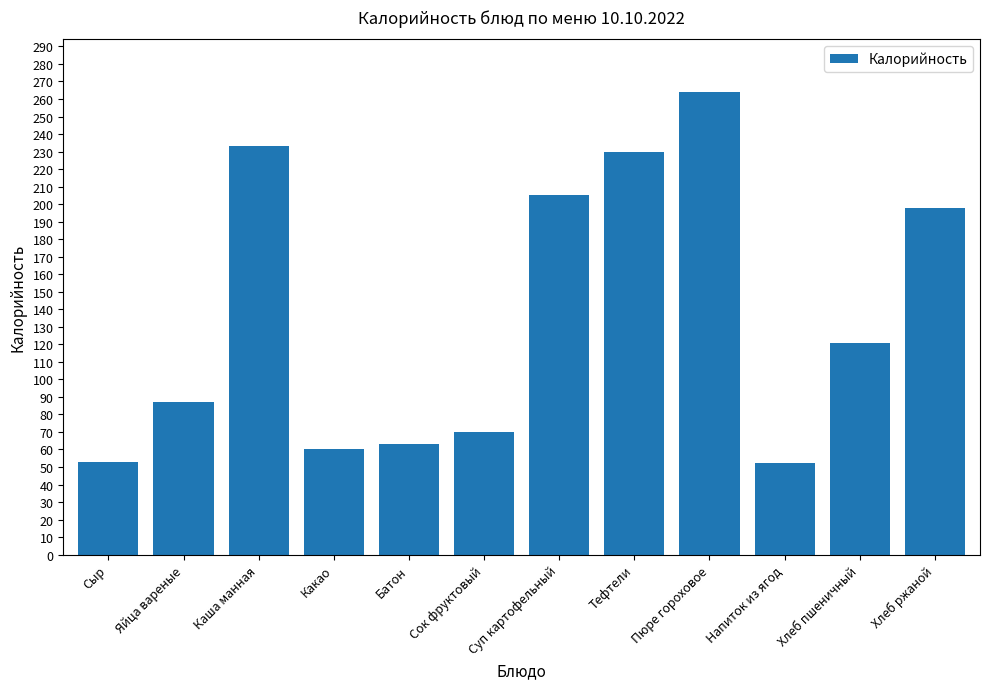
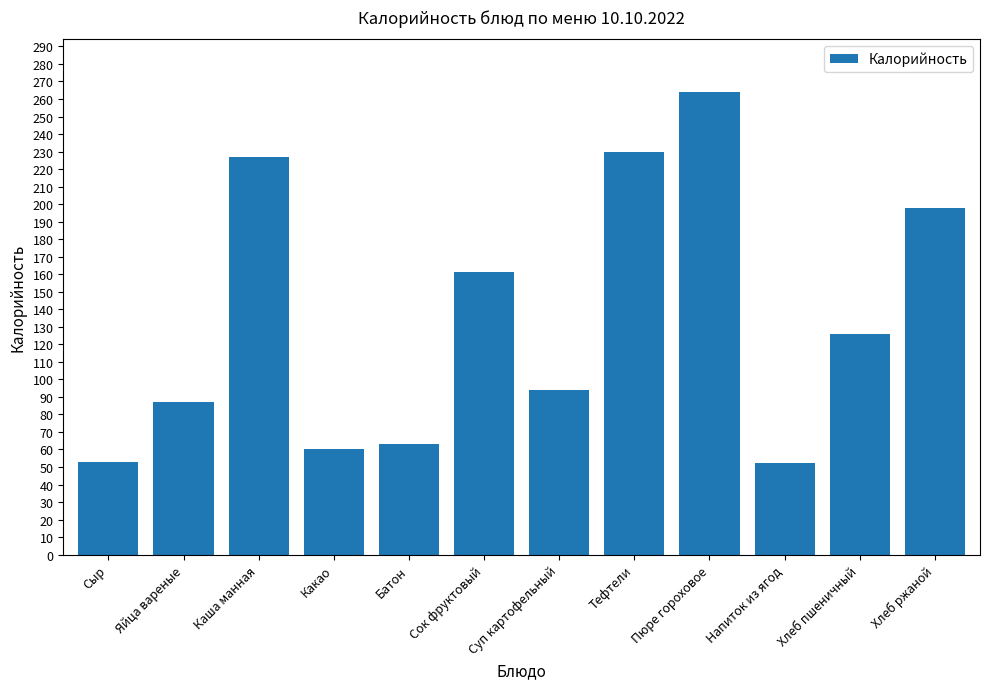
Каша манная: 233 -> 227
Сок фруктовый: 70 -> 161
Суп картофельный: 205 -> 94
Хлеб пшеничный: 121 -> 126
